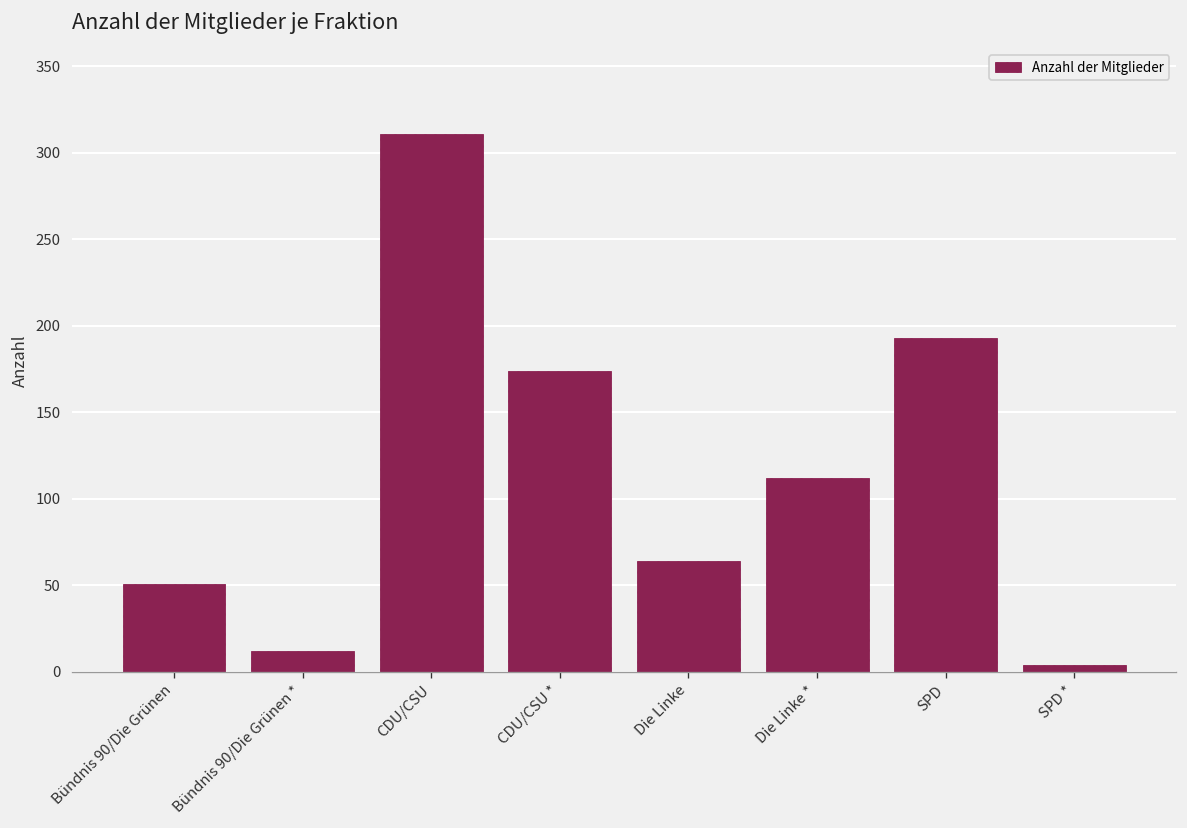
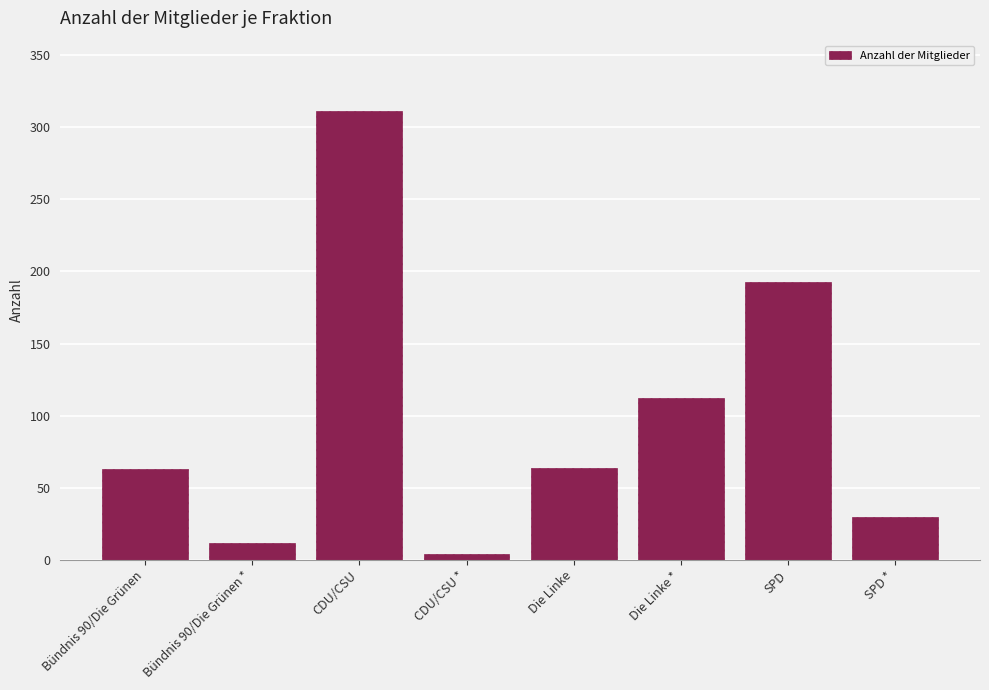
Bündnis 90/Die Grünen: 51 -> 63
CDU/CSU *: 174 -> 4
SPD *: 4 -> 30
